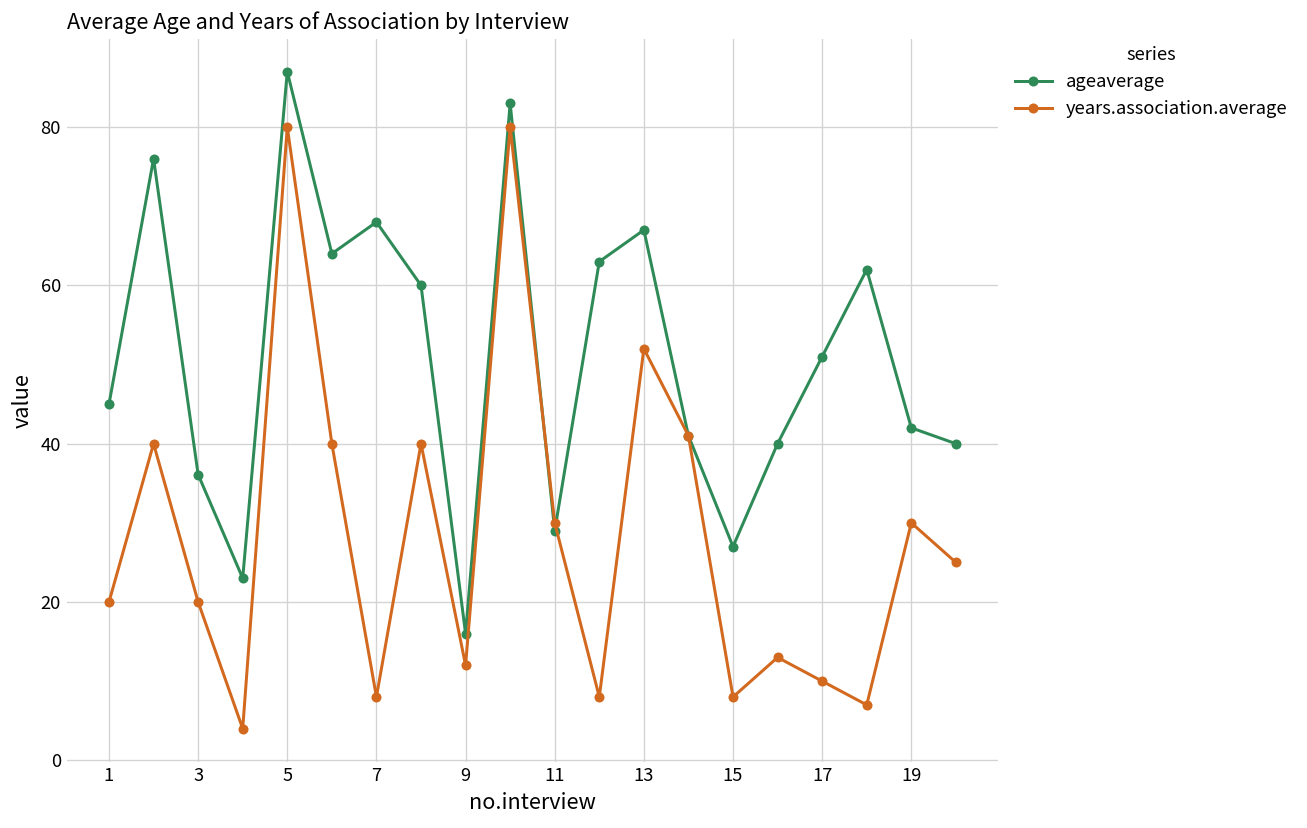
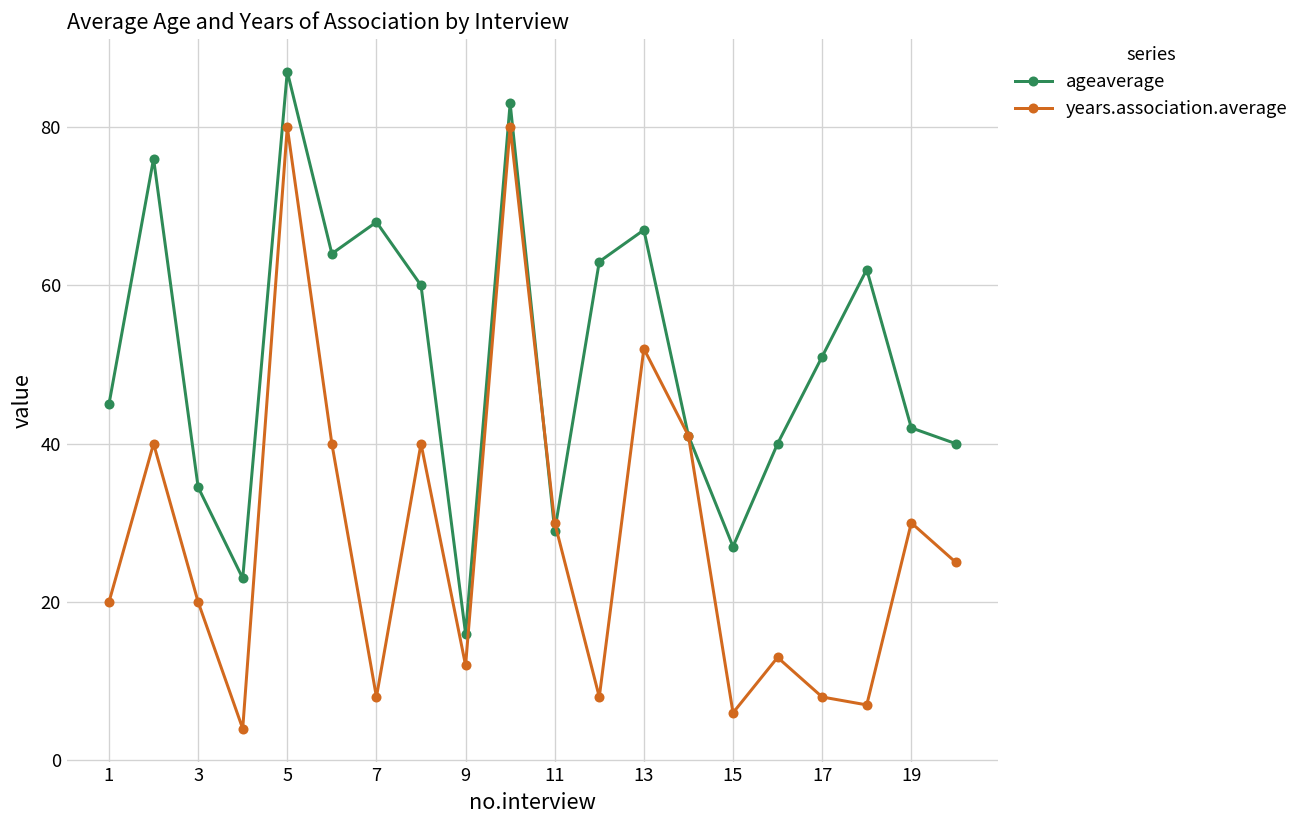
ageaverage, 3: 36 -> 35
years.association.average, 15: 8 -> 6
years.association.average, 17: 10 -> 8
